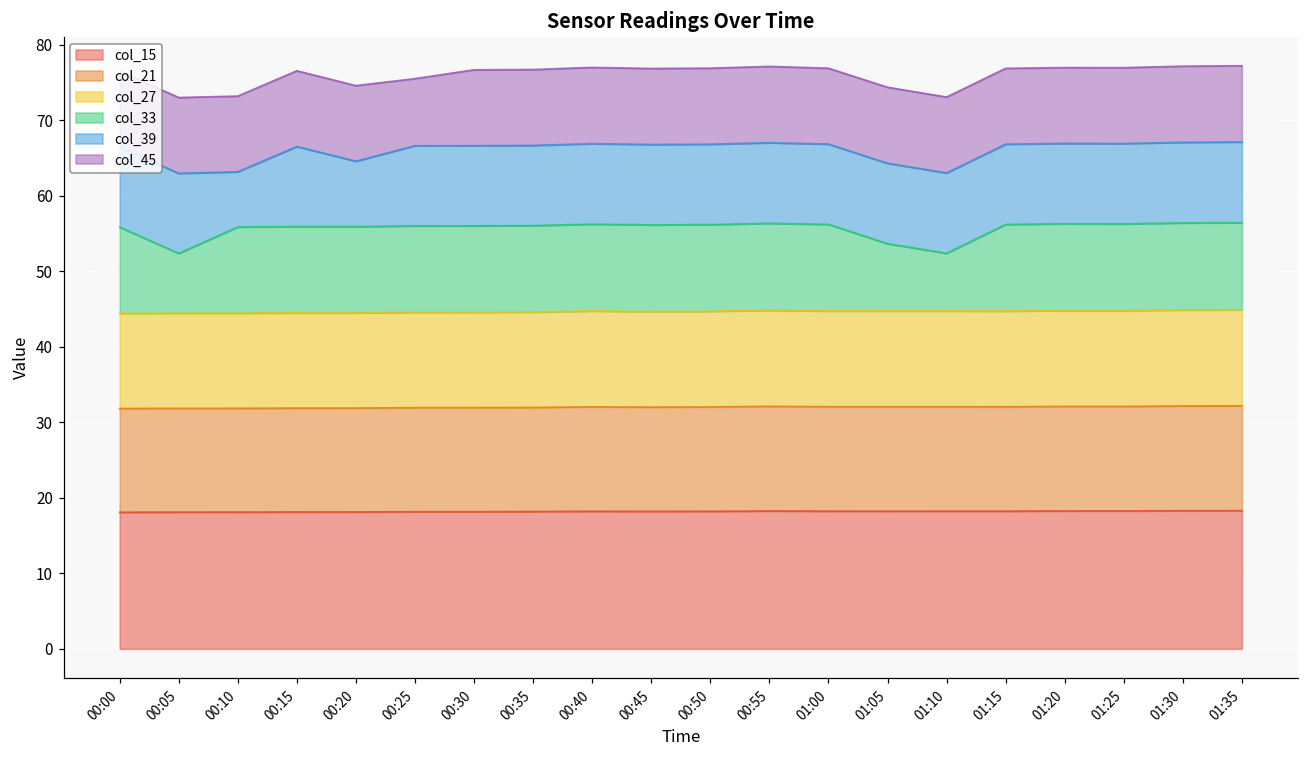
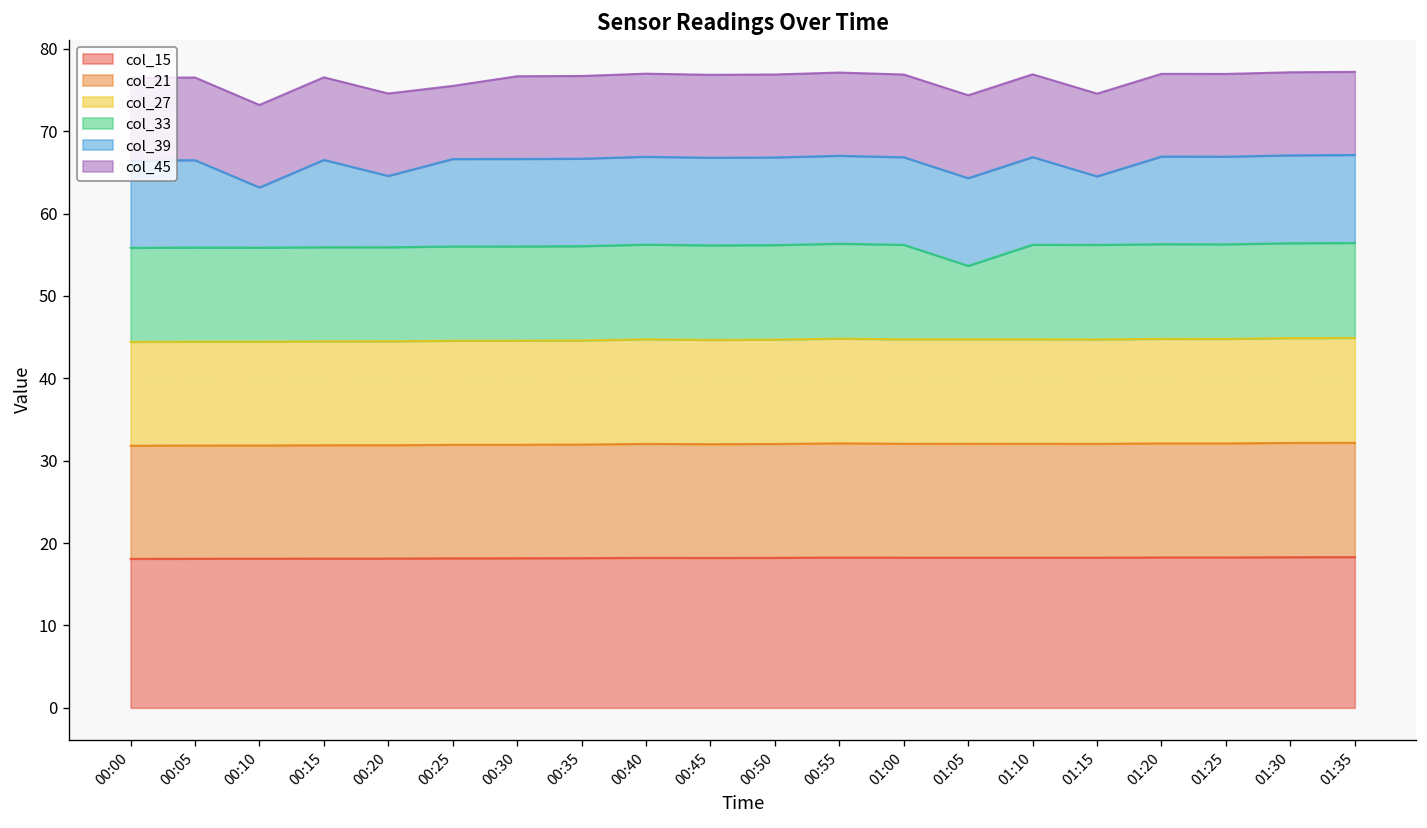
col_33, 00:05: 8 -> 11
col_33, 01:10: 8 -> 11
col_39, 01:15: 11 -> 8
